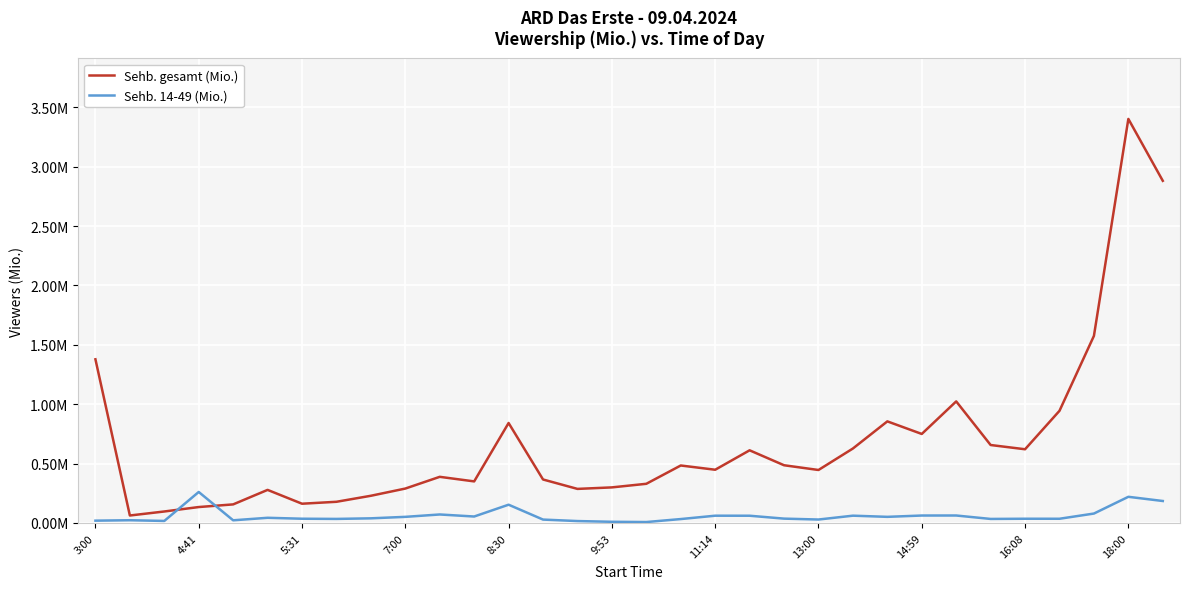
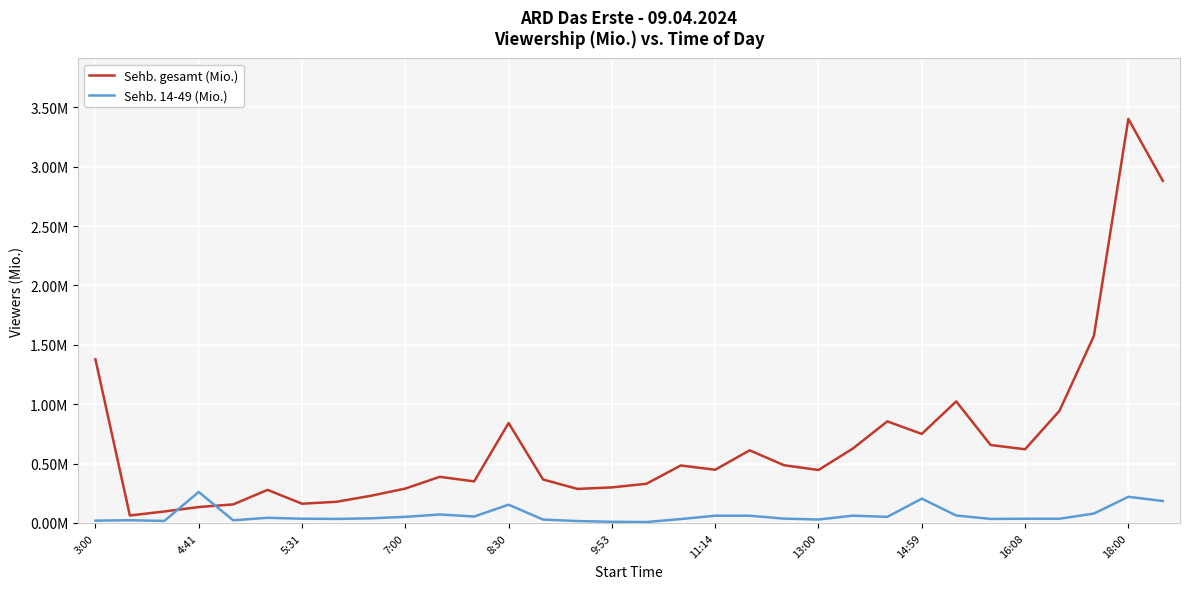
Sehb. 14-49 (Mio.), 14:59: 60000 -> 200000
